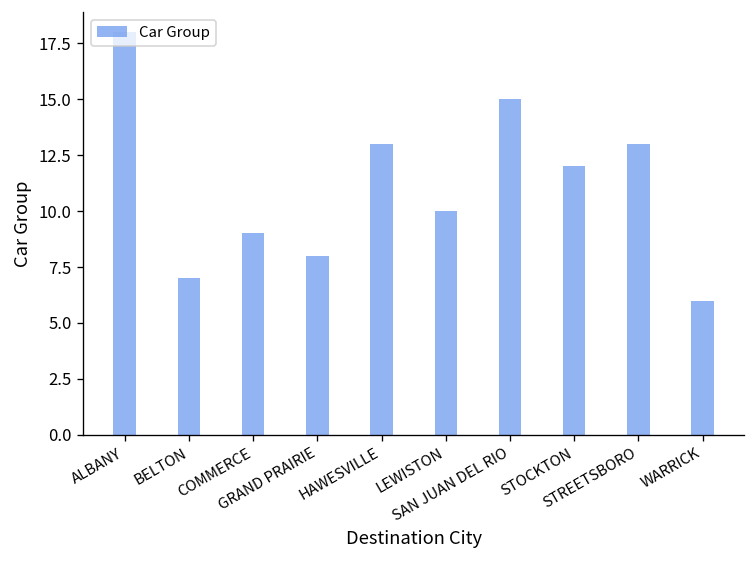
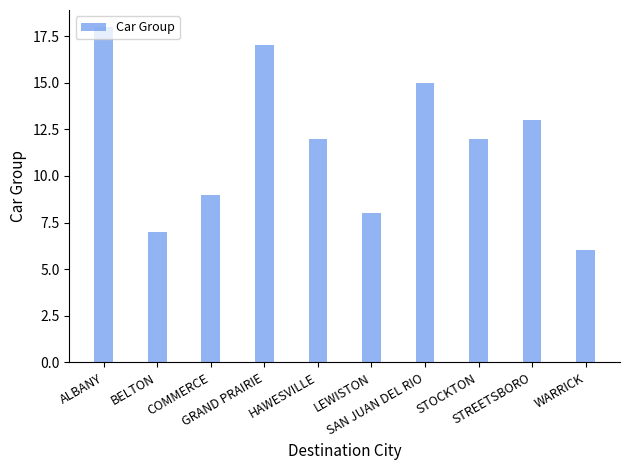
GRAND PRAIRIE: 8 -> 17
HAWESVILLE: 13 -> 12
LEWISTON: 10 -> 8
